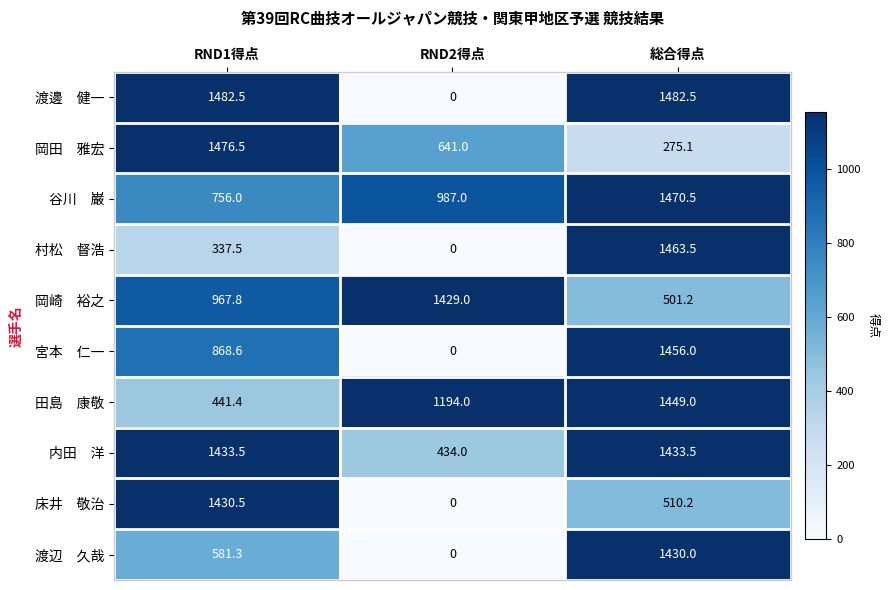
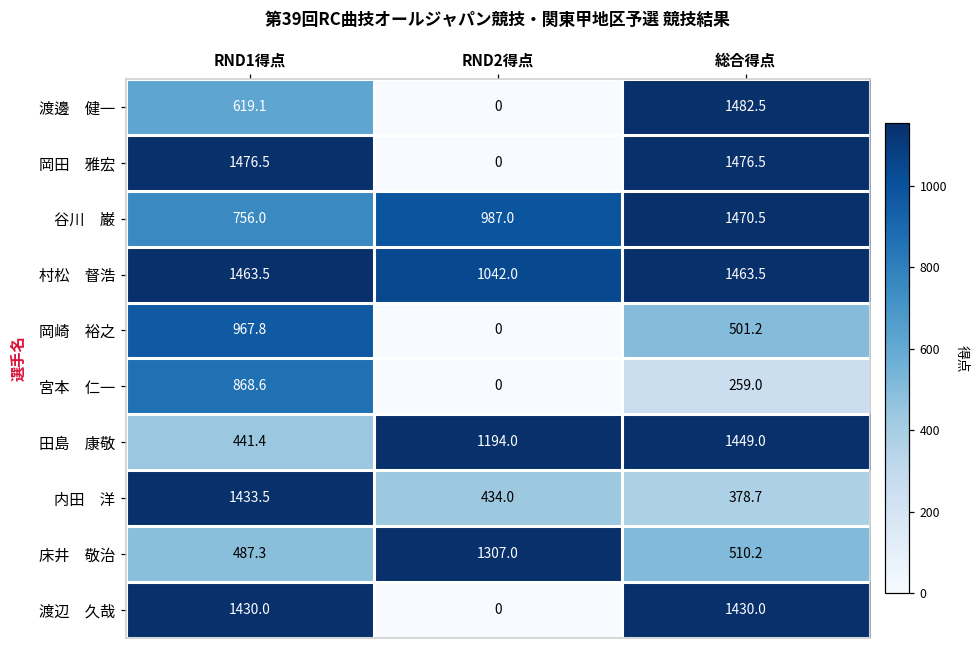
渡邊 健一, RND1得点: 1482.5 -> 619.1
岡田 雅宏, RND2得点: 641.0 -> 0
岡田 雅宏, 総合得点: 275.1 -> 1476.5
村松 督浩, RND1得点: 337.5 -> 1463.5
村松 督浩, RND2得点: 0 -> 1042.0
岡崎 裕之, RND2得点: 1429.0 -> 0
宮本 仁一, 総合得点: 1456.0 -> 259.0
内田 洋, 総合得点: 1433.5 -> 378.7
床井 敬治, RND1得点: 1430.5 -> 487.3
床井 敬治, RND2得点: 0 -> 1307.0
渡辺 久哉, RND1得点: 581.3 -> 1430.0
